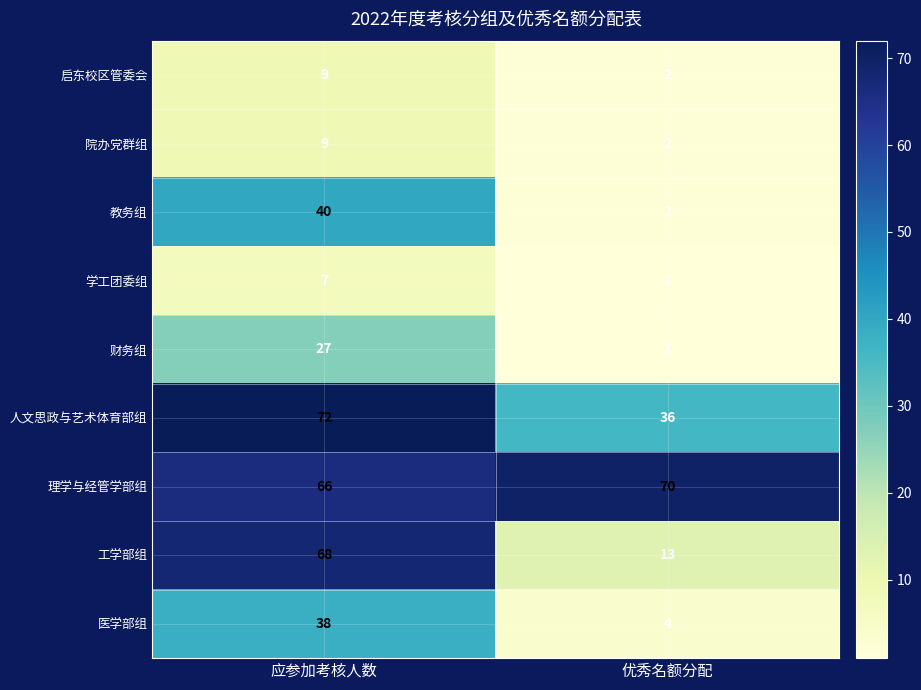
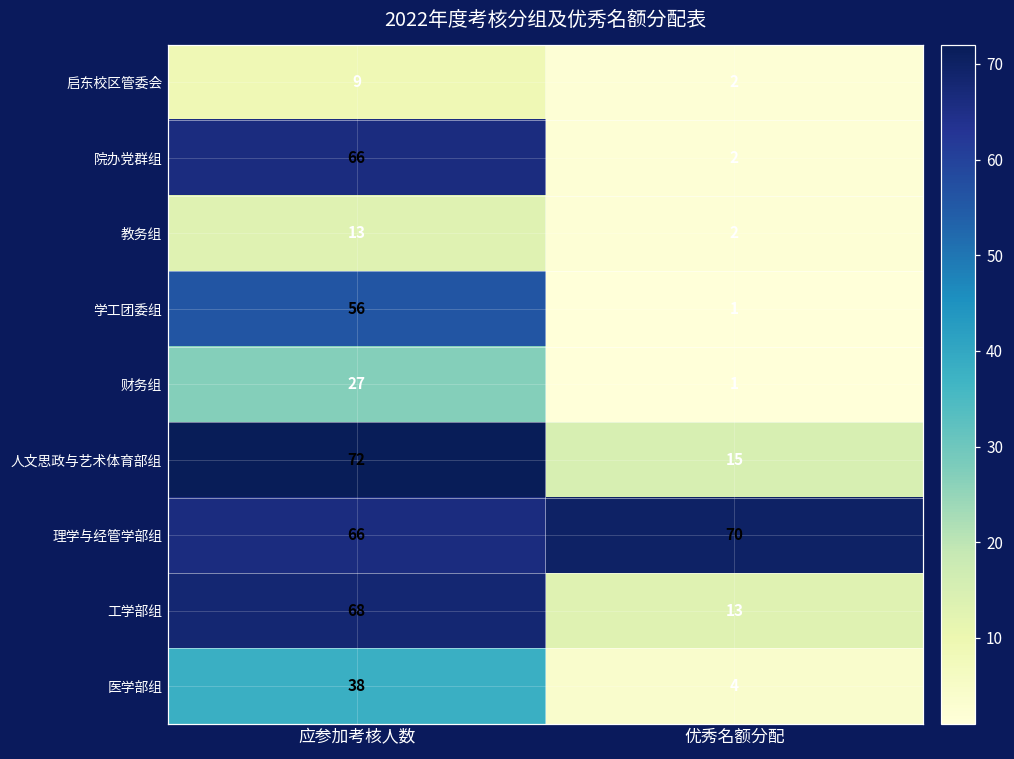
院办党群组, 应参加考核人数: 9 -> 66
教务组, 应参加考核人数: 40 -> 13
学工团委组, 应参加考核人数: 7 -> 56
人文思政与艺术体育部组, 优秀名额分配: 36 -> 15
